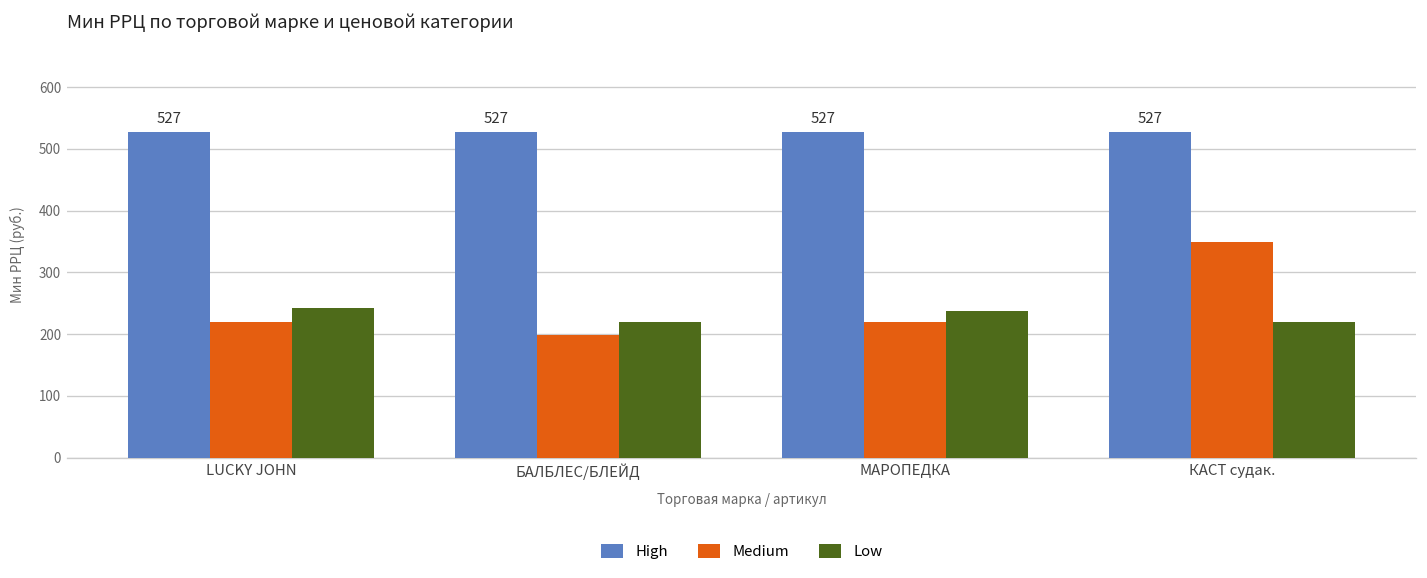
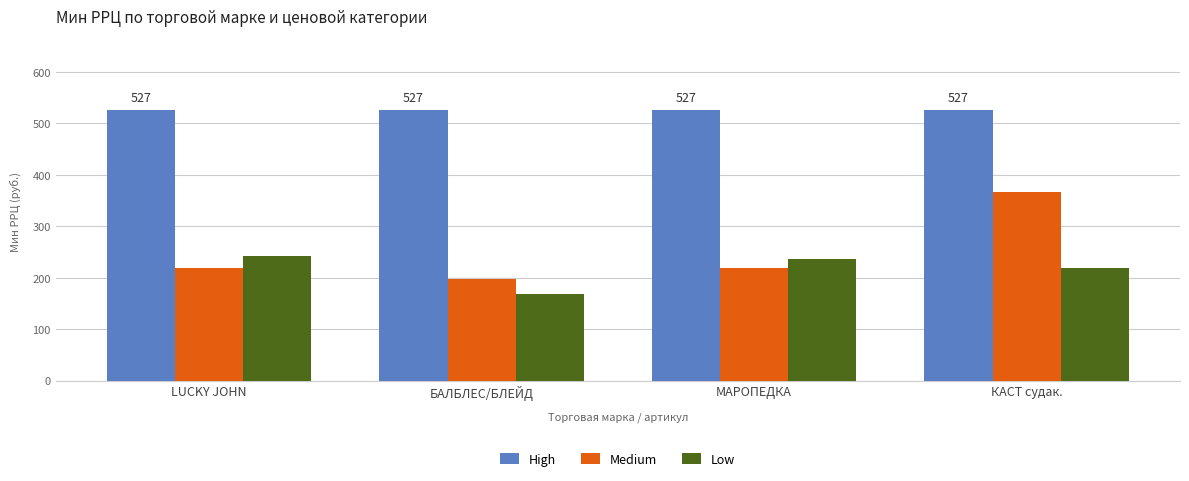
Low, БАЛБЛЕС/БЛЕЙД: 220 -> 170
Medium, КАСТ судак.: 350 -> 370
